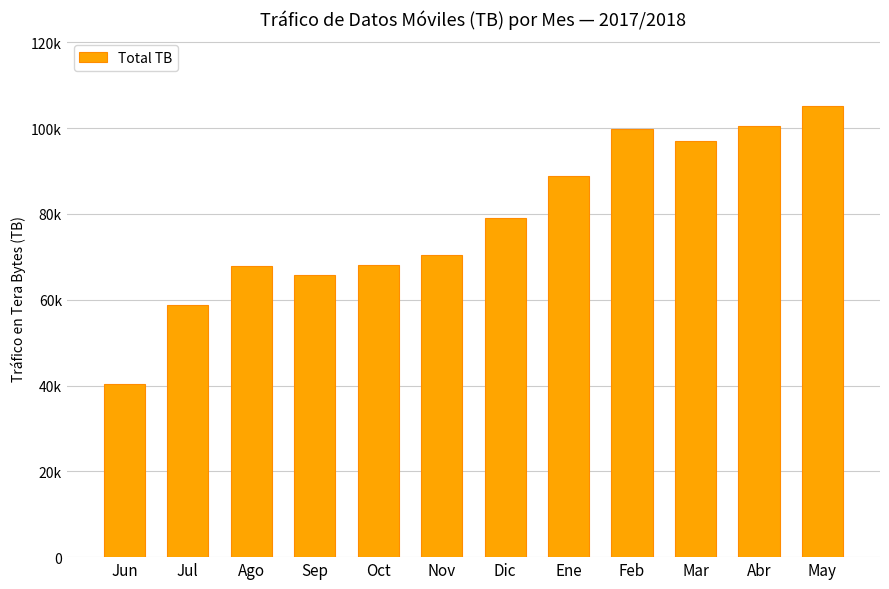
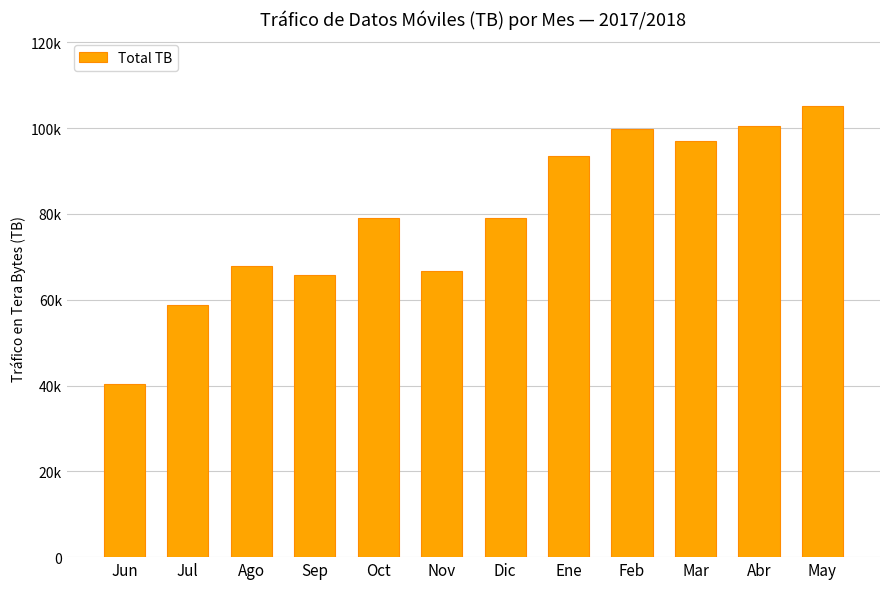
Oct: 68000 -> 79000
Nov: 71000 -> 67000
Ene: 89000 -> 94000
